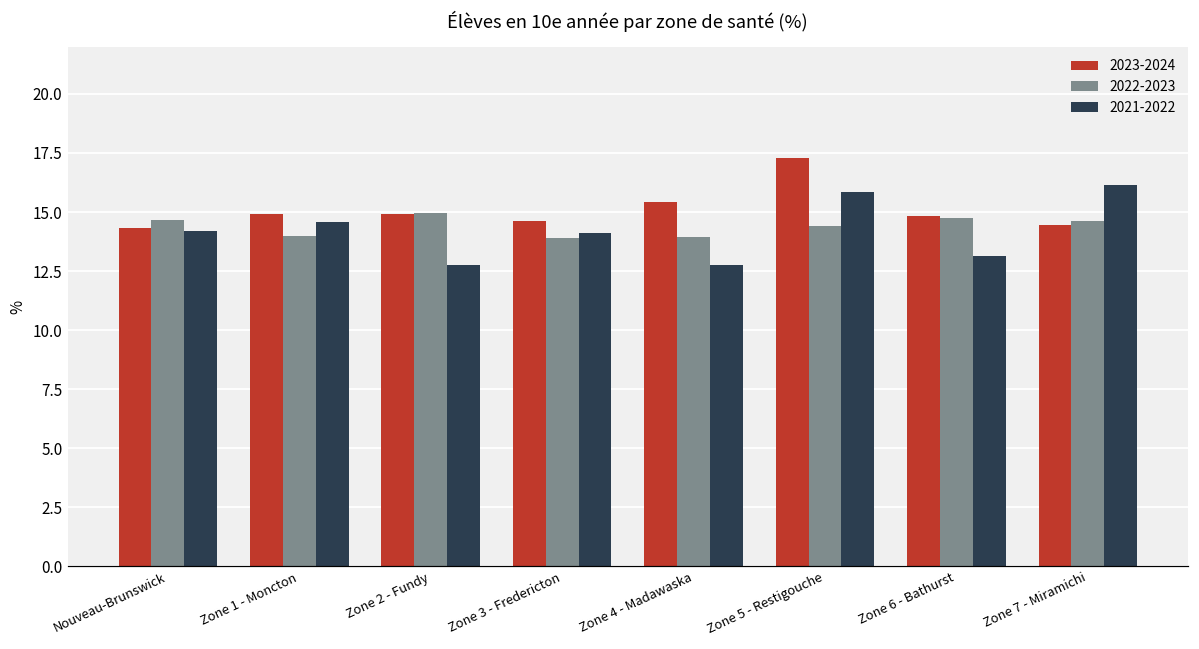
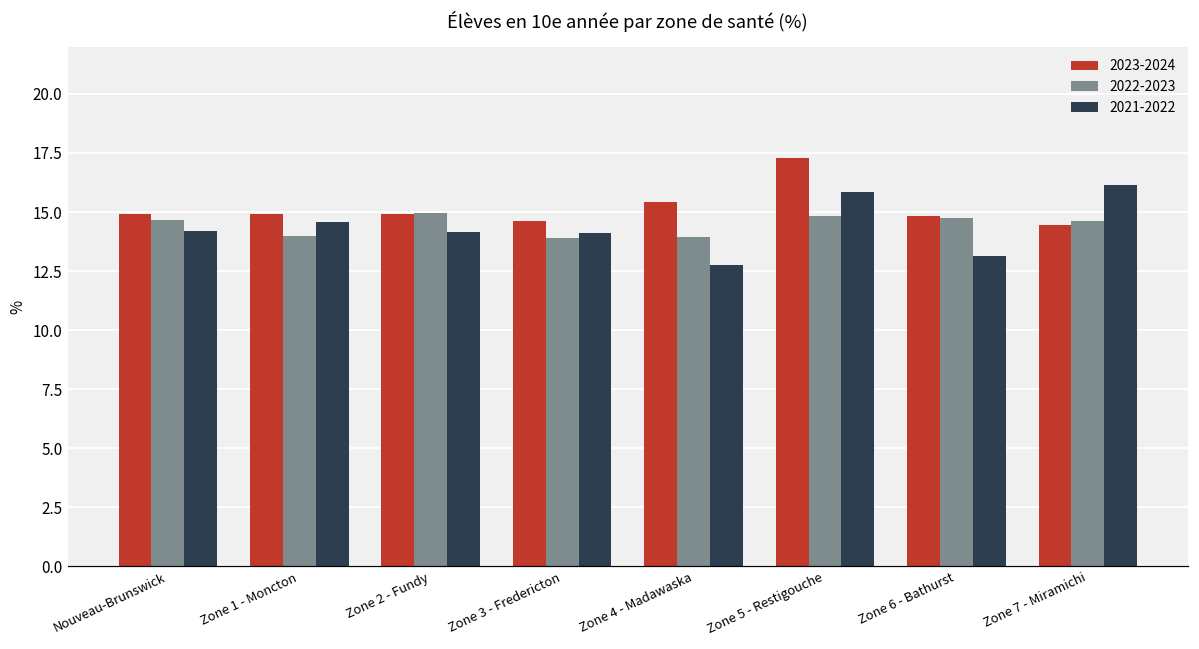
2023-2024, Nouveau-Brunswick: 14.3 -> 14.9
2021-2022, Zone 2 - Fundy: 12.8 -> 14.2
2022-2023, Zone 5 - Restigouche: 14.4 -> 14.8
